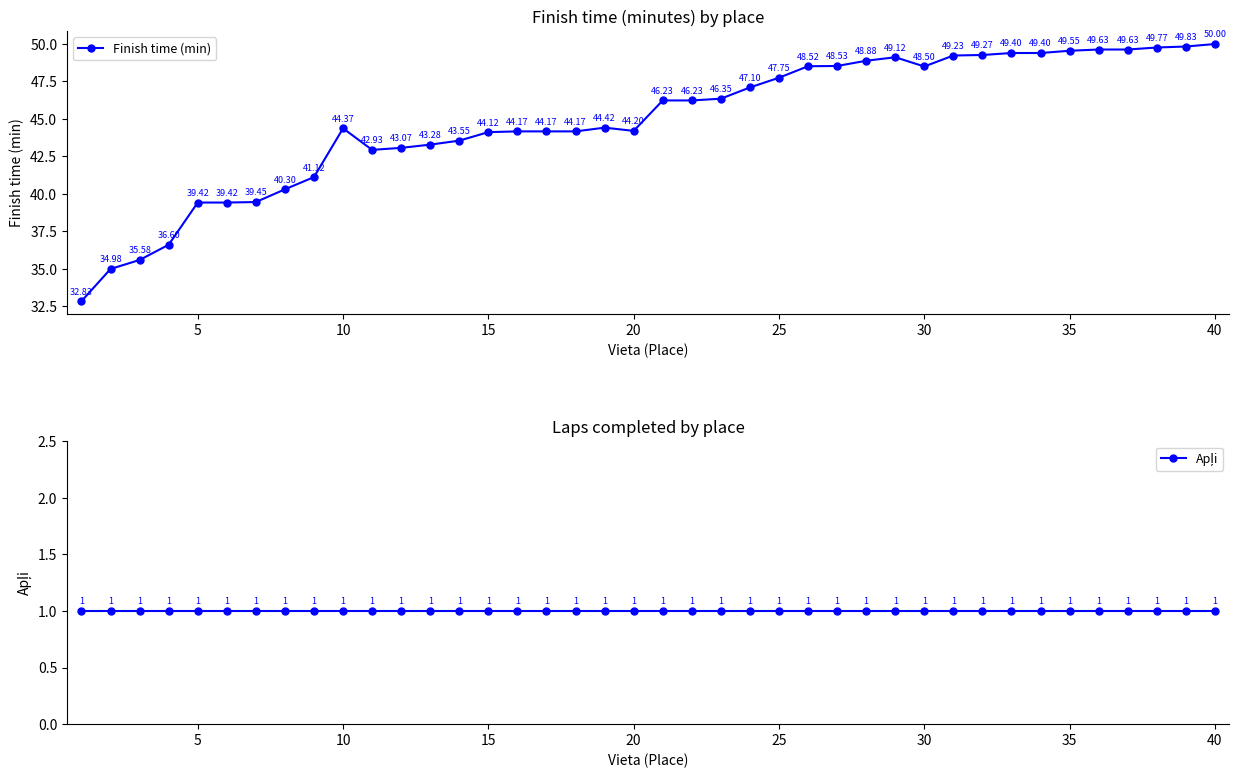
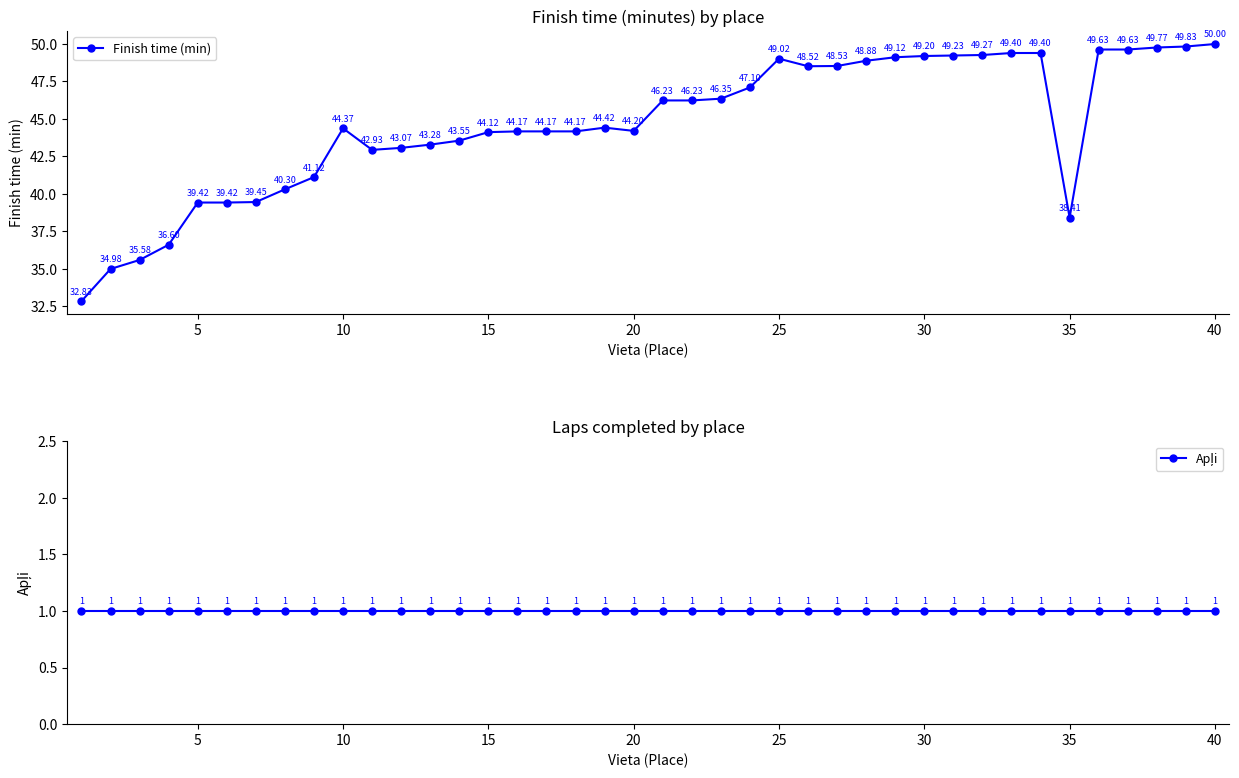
Finish time (minutes) by place, 25: 47.75 -> 49.02
Finish time (minutes) by place, 30: 48.50 -> 49.20
Finish time (minutes) by place, 35: 49.55 -> 38.41
